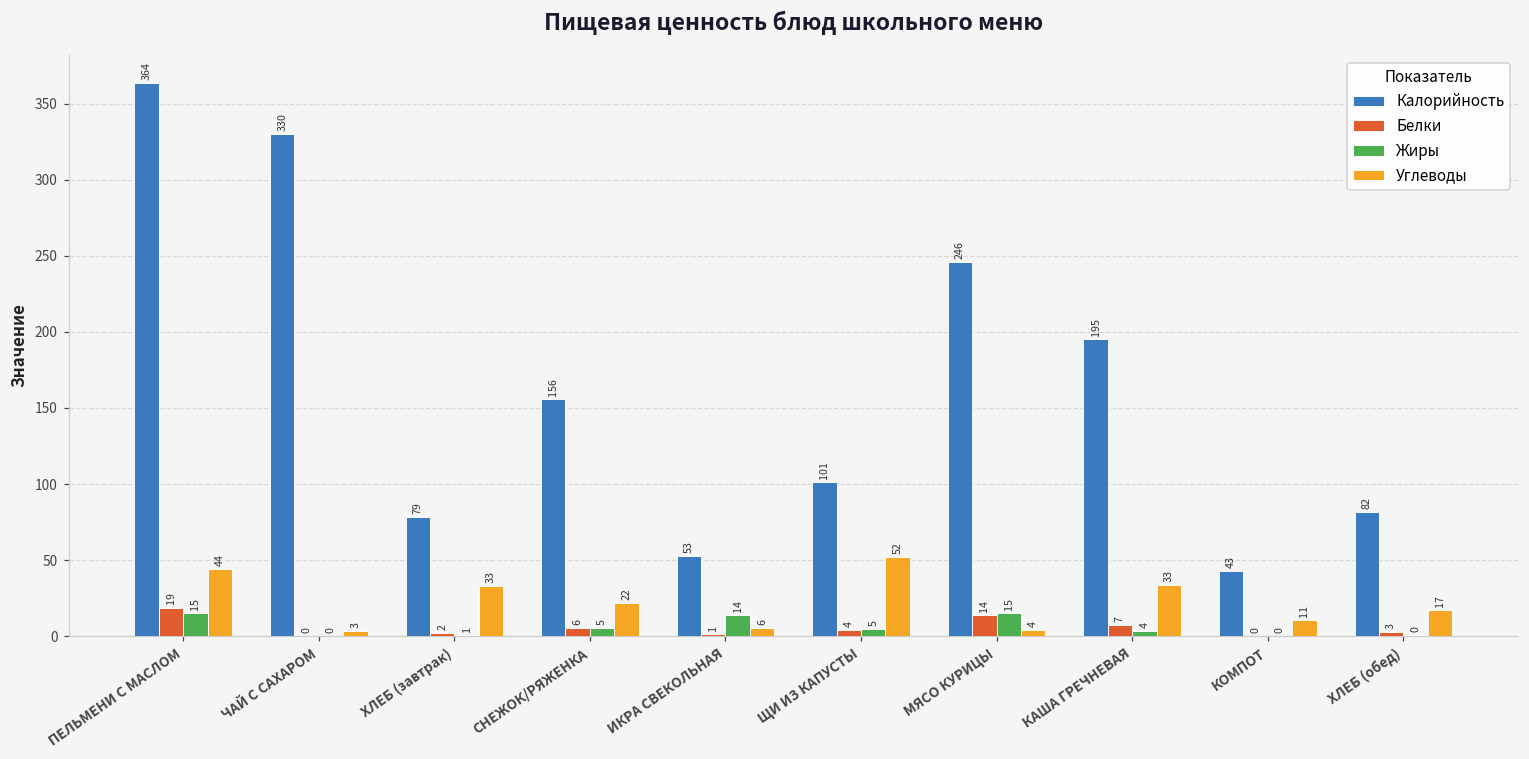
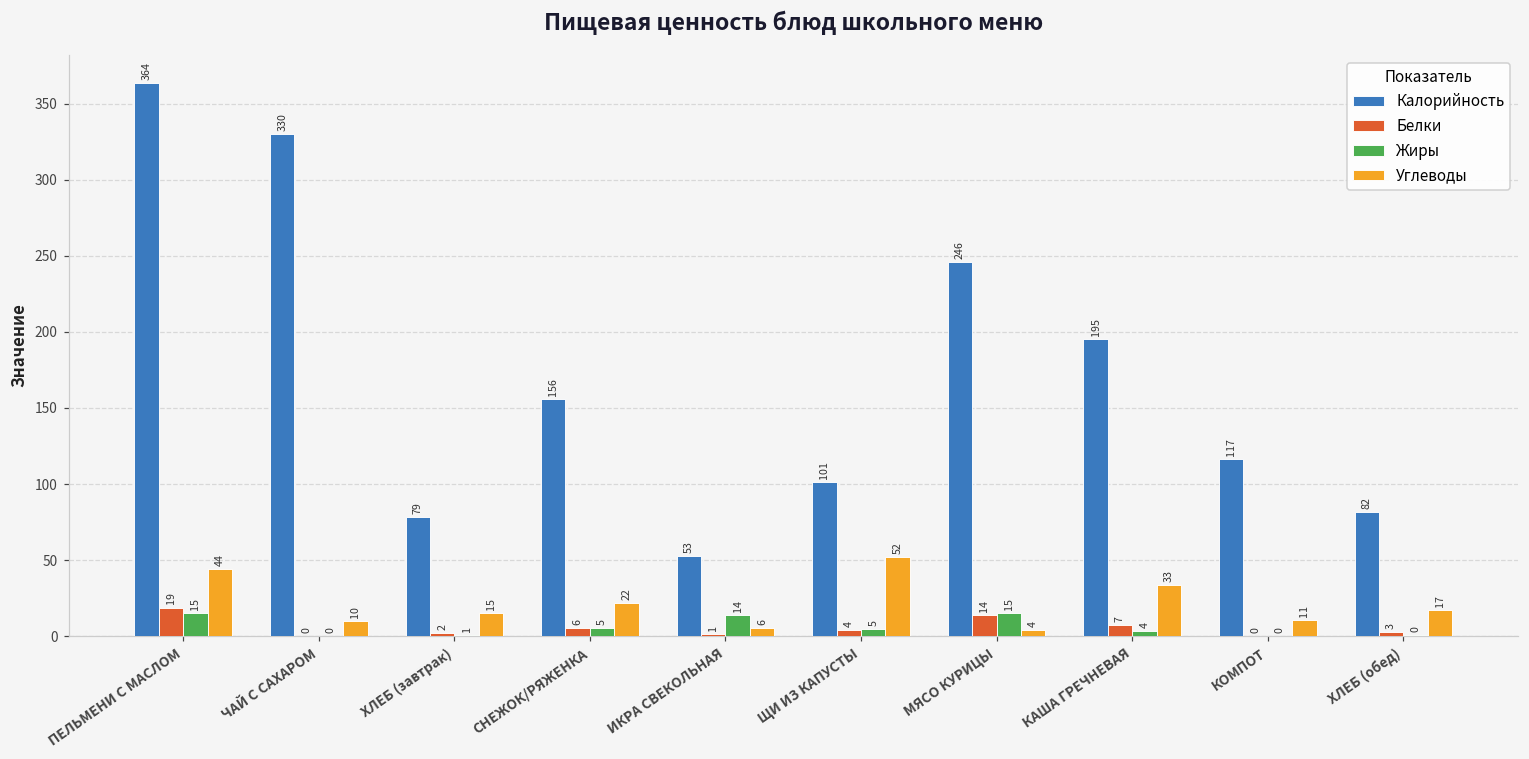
Углеводы, ЧАЙ С САХАРОМ: 3 -> 10
Углеводы, ХЛЕБ (завтрак): 33 -> 15
Калорийность, КОМПОТ: 43 -> 117
